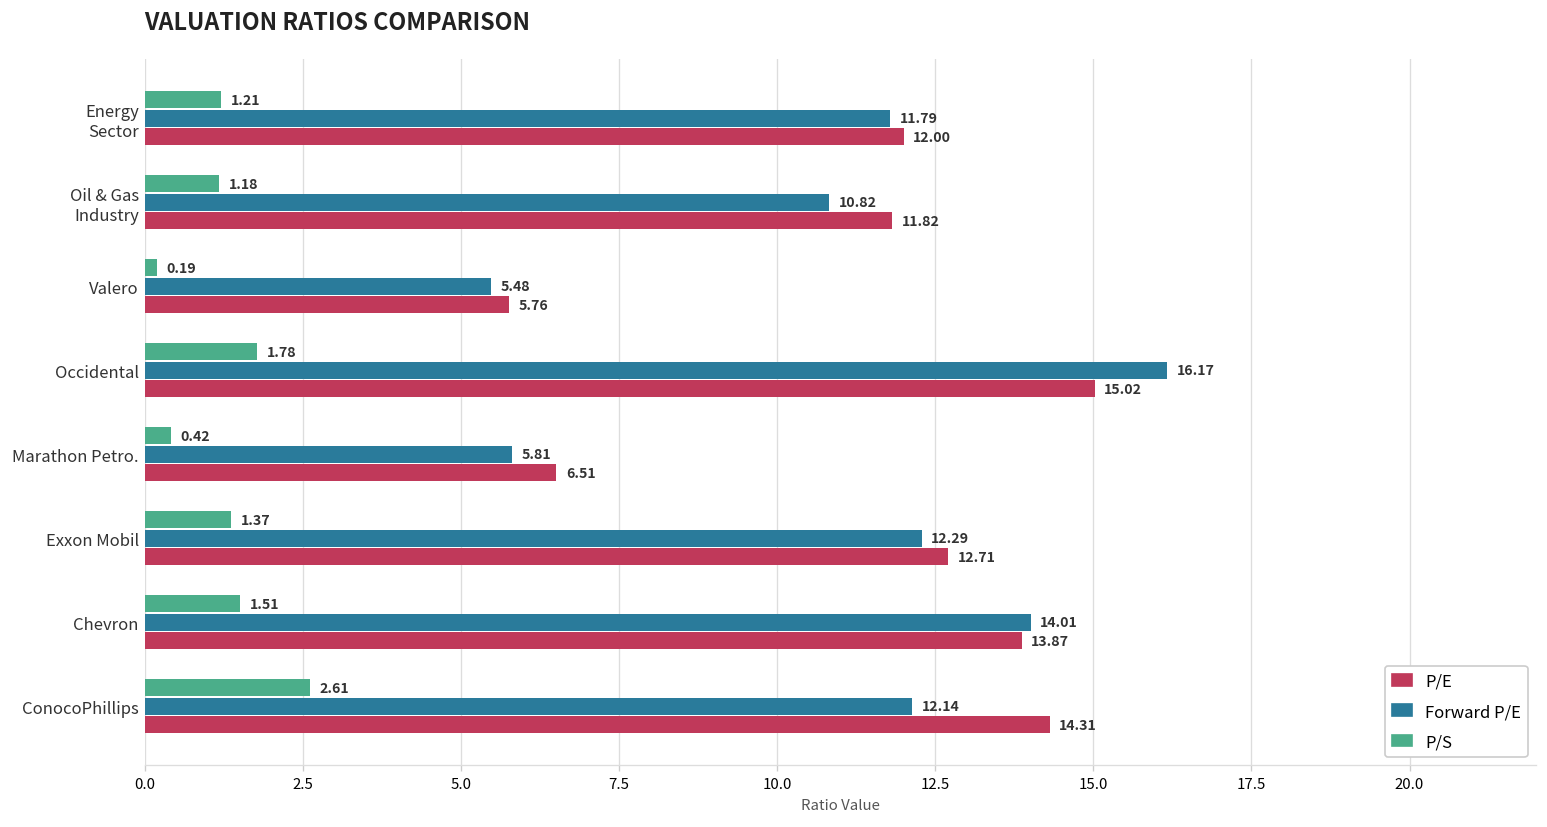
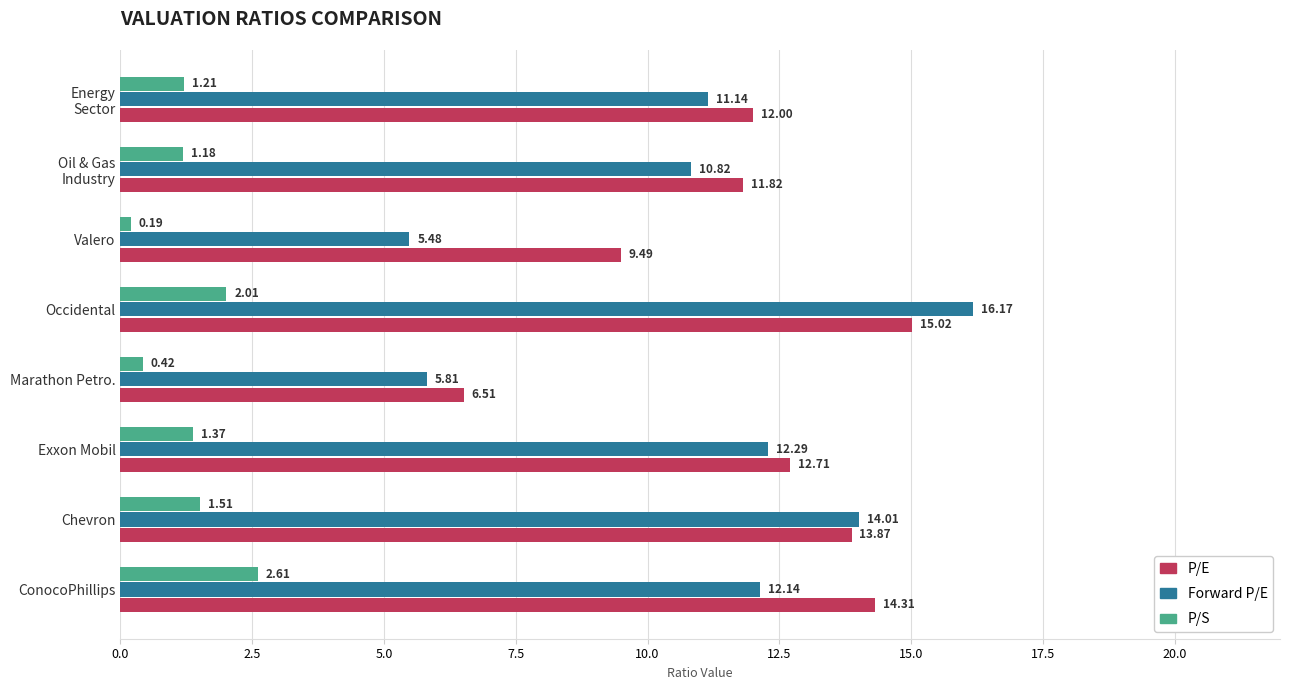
Forward P/E, Energy Sector: 11.79 -> 11.14
P/E, Valero: 5.76 -> 9.49
P/S, Occidental: 1.78 -> 2.01
